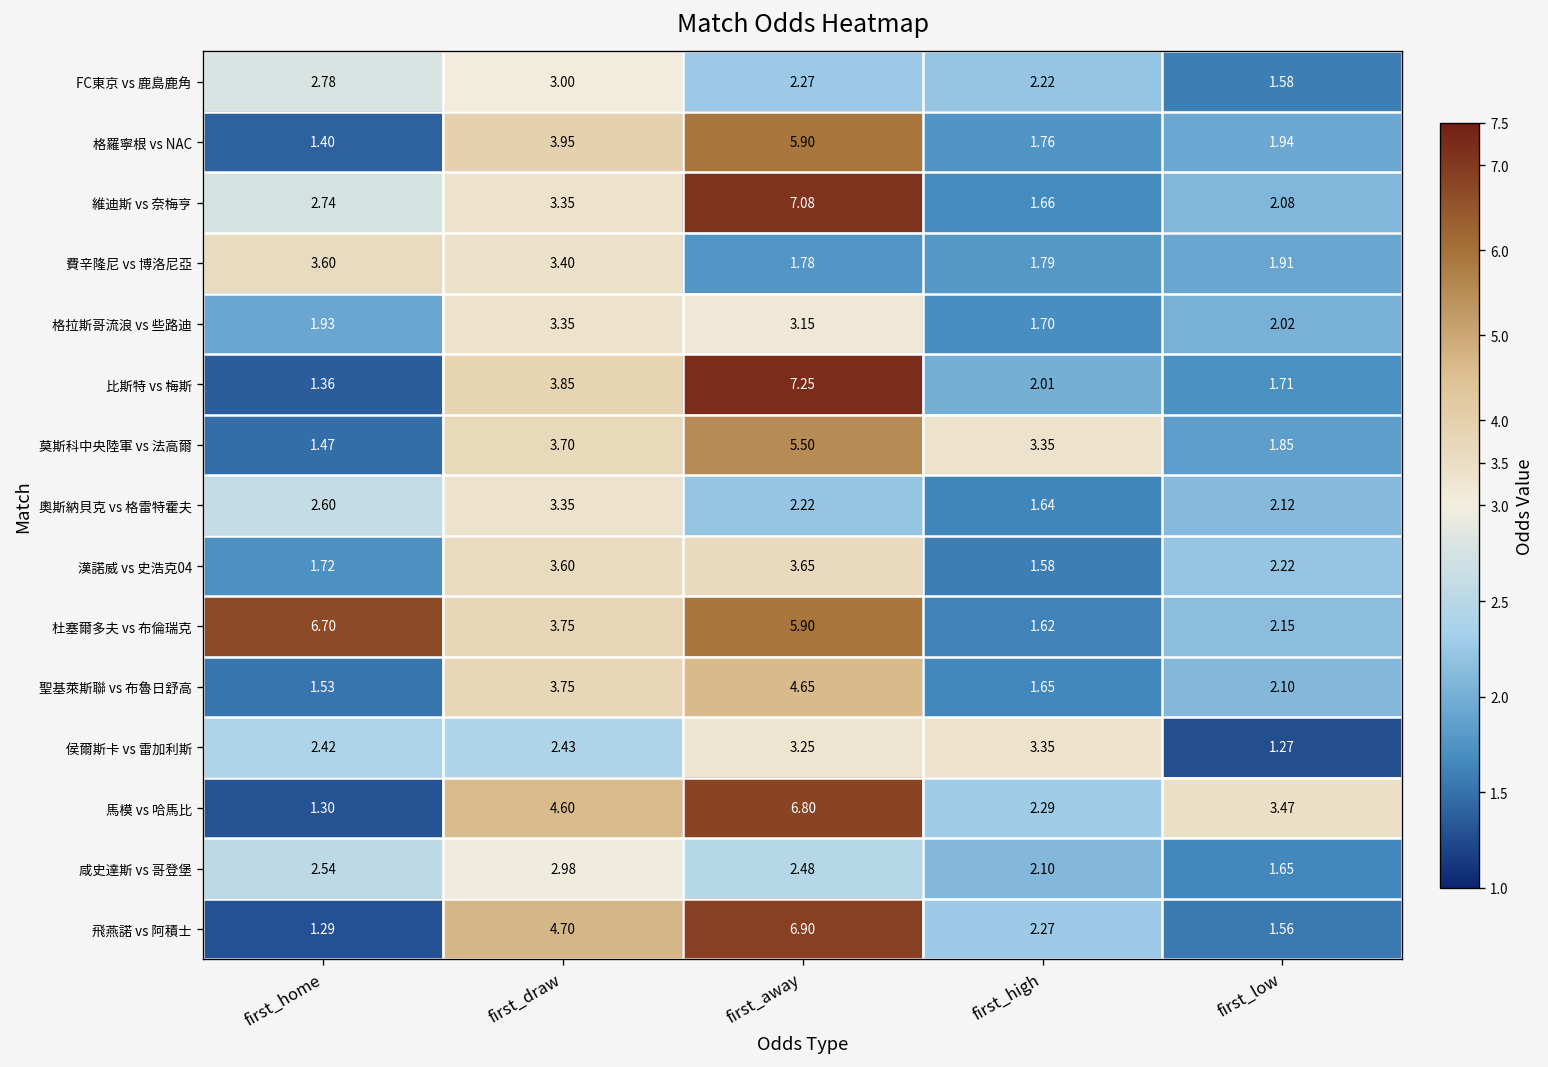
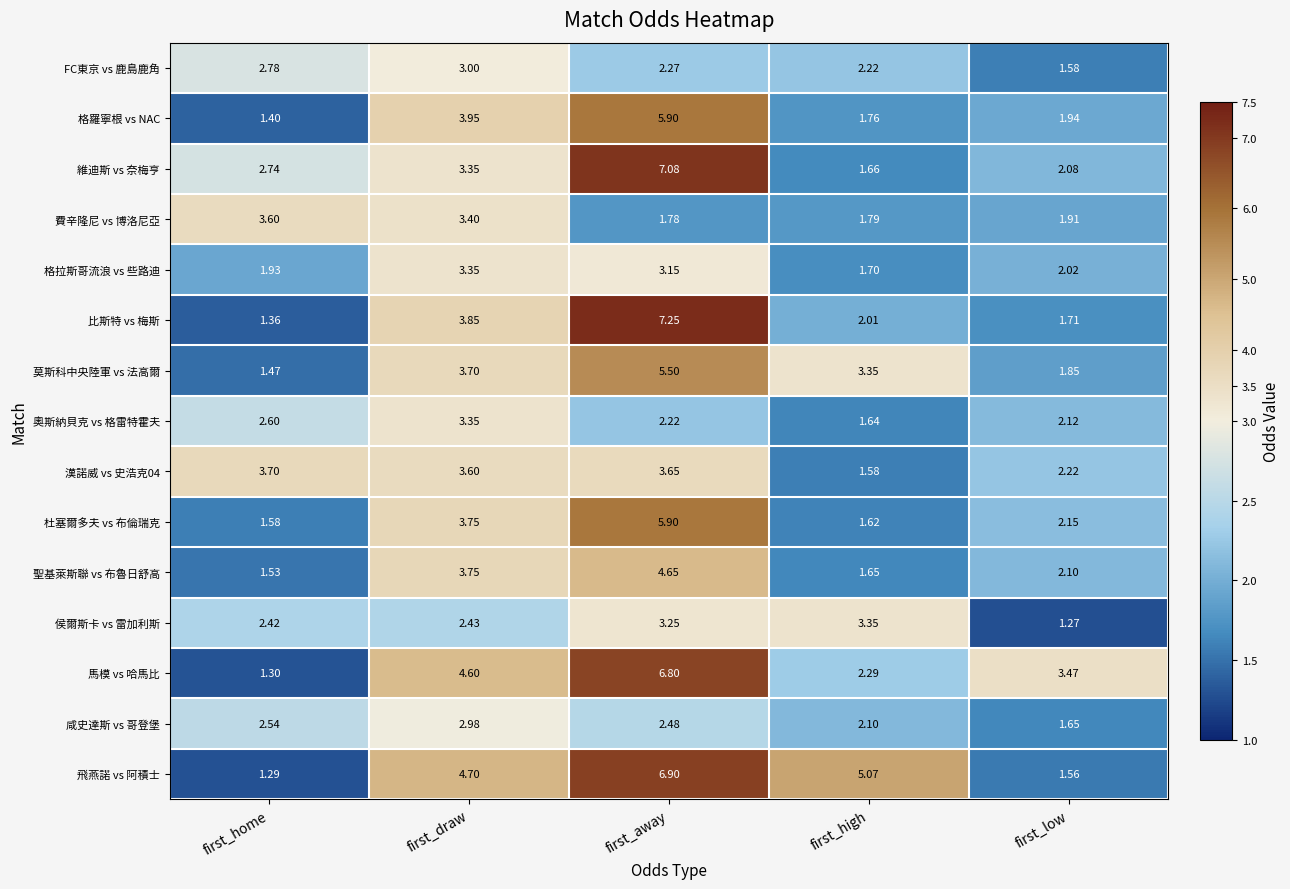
漢諾威 vs 史浩克04, first_home: 1.72 -> 3.70
杜塞爾多夫 vs 布倫瑞克, first_home: 6.70 -> 1.58
飛燕諾 vs 阿積士, first_high: 2.27 -> 5.07
